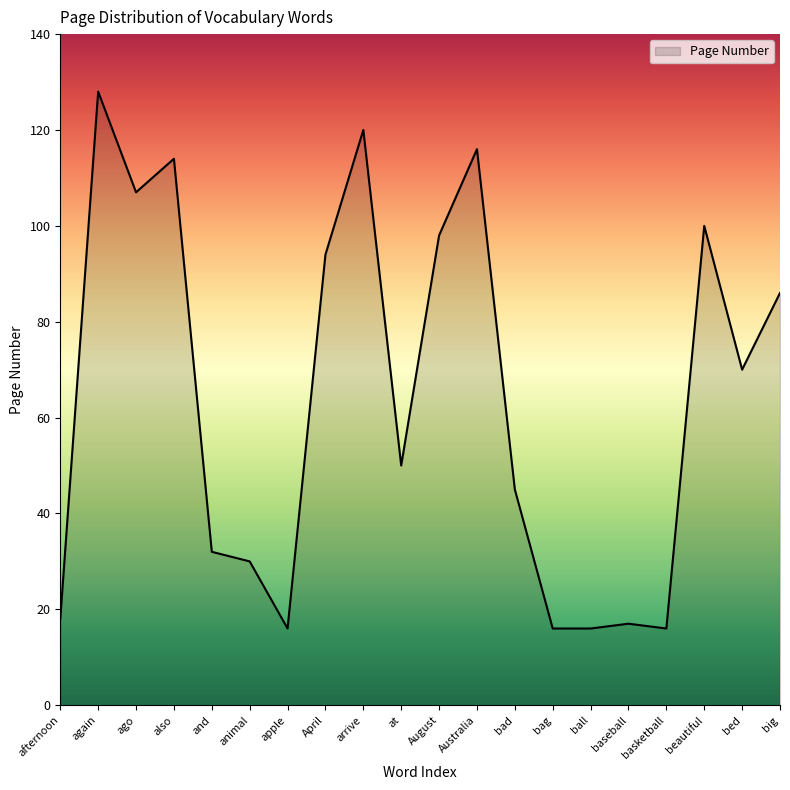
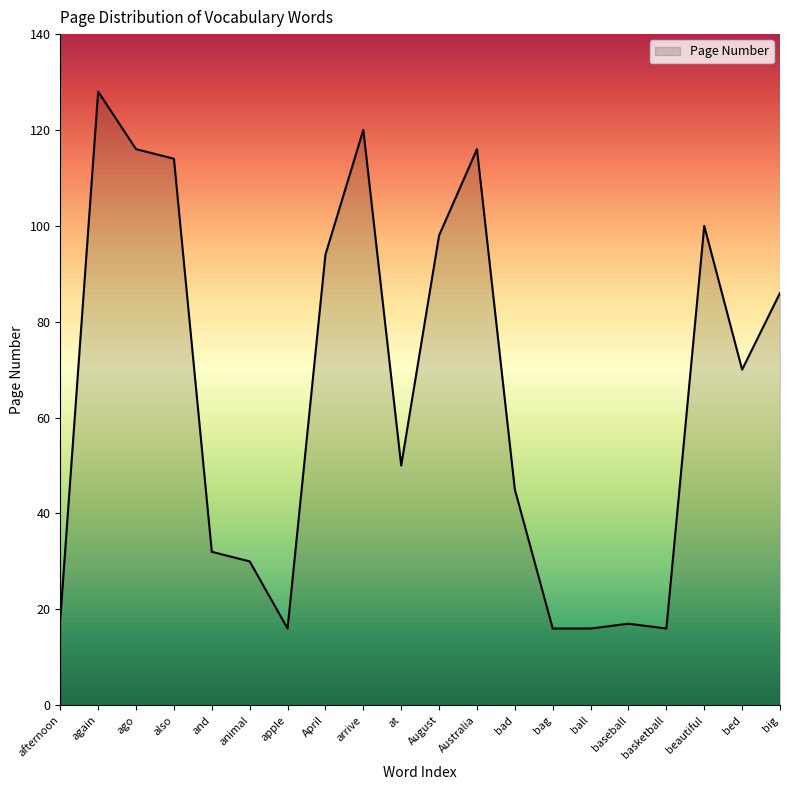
ago: 107 -> 116
